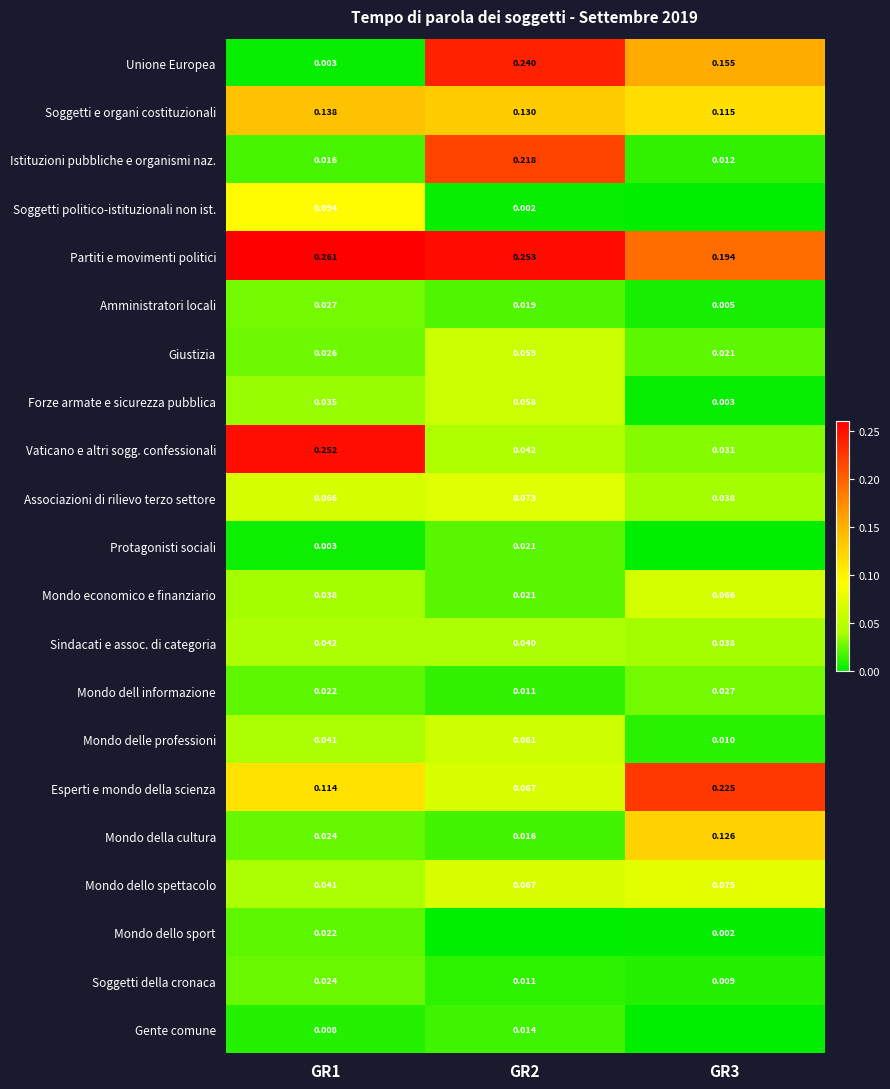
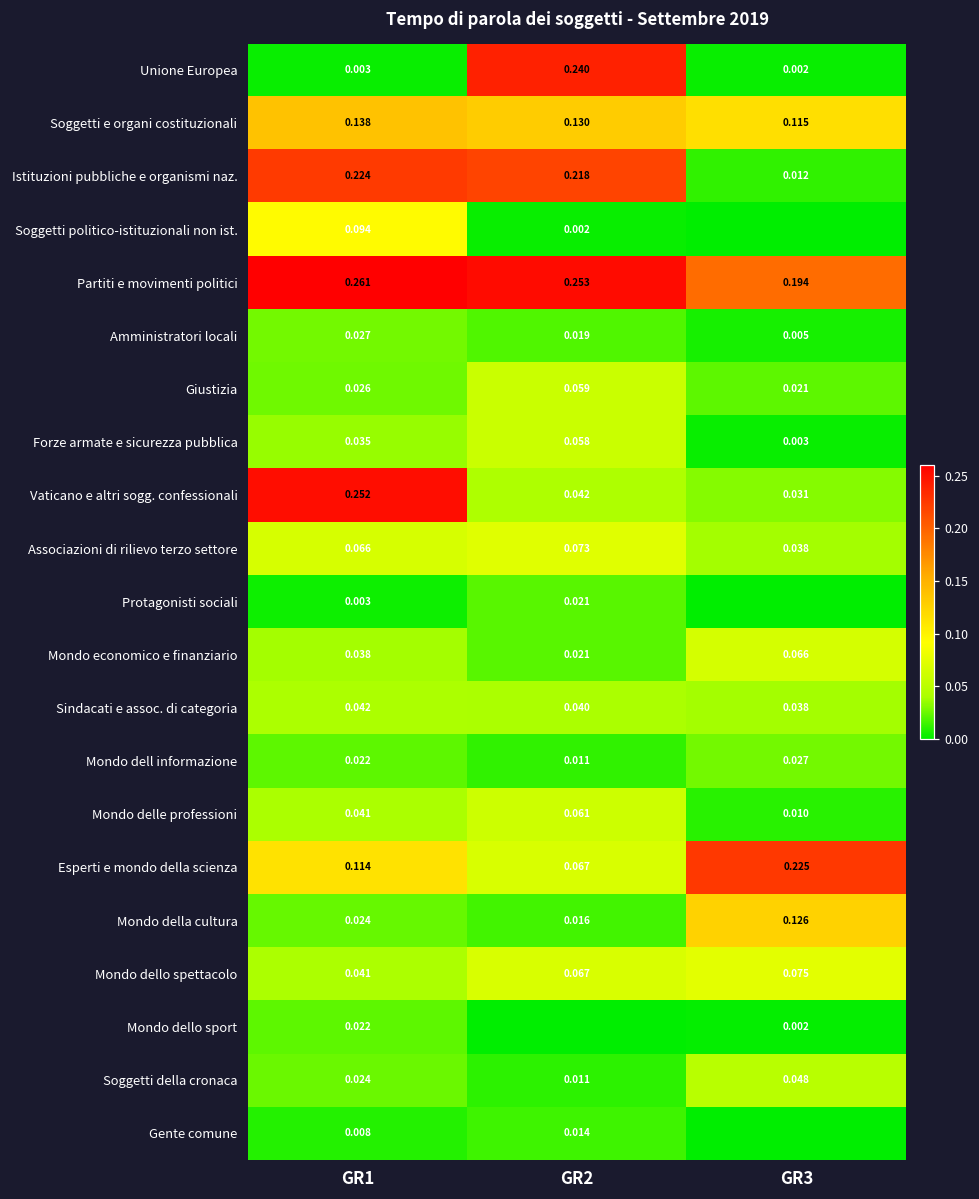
Unione Europea, GR3: 0.155 -> 0.002
Istituzioni pubbliche e organismi naz., GR1: 0.016 -> 0.224
Soggetti della cronaca, GR3: 0.009 -> 0.048
